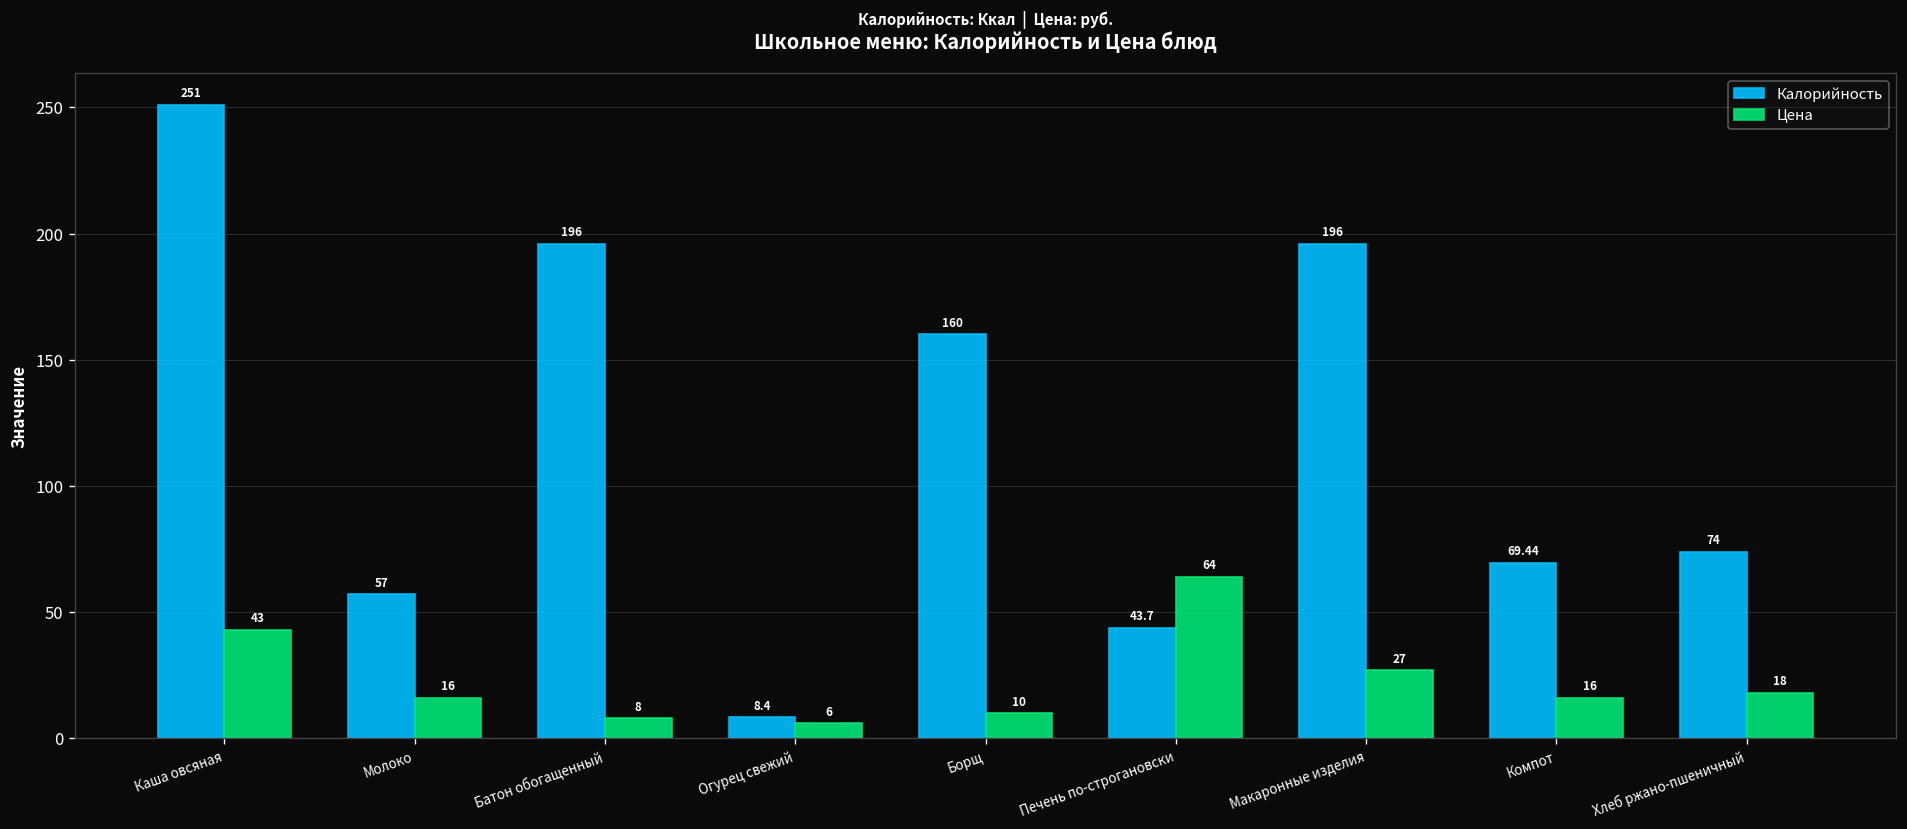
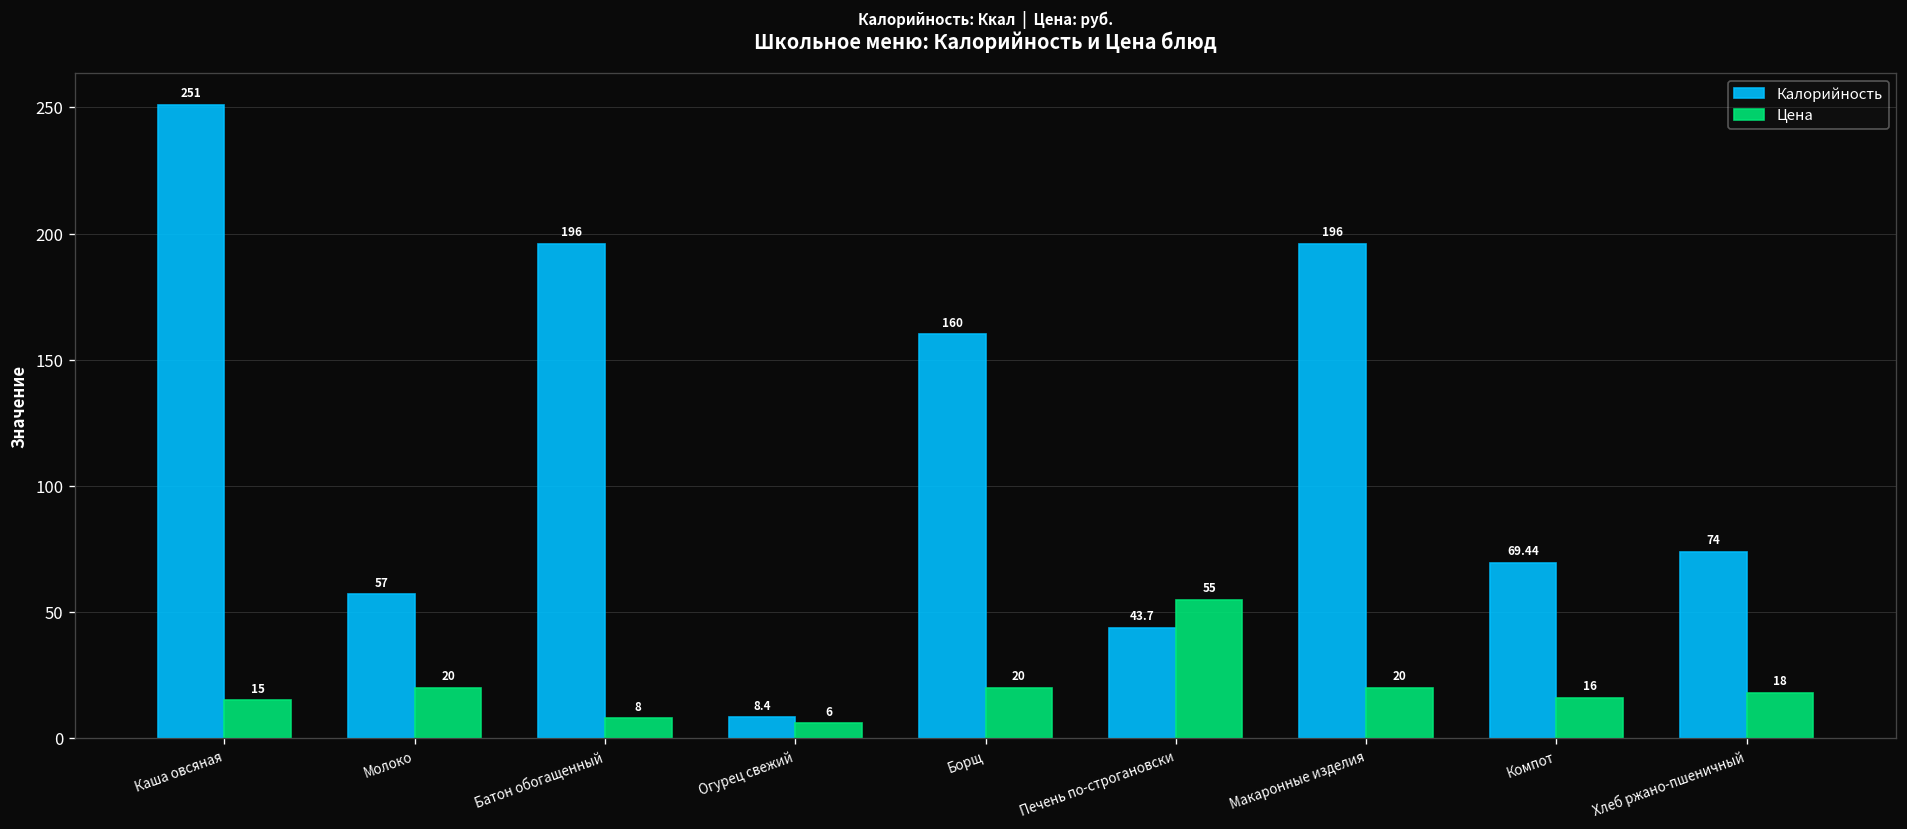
Цена, Каша овсяная: 43 -> 15
Цена, Молоко: 16 -> 20
Цена, Борщ: 10 -> 20
Цена, Печень по-строгановски: 64 -> 55
Цена, Макаронные изделия: 27 -> 20
